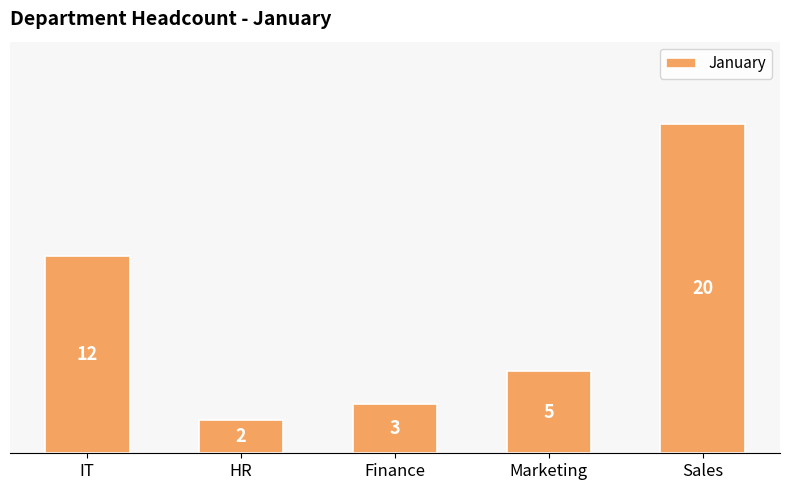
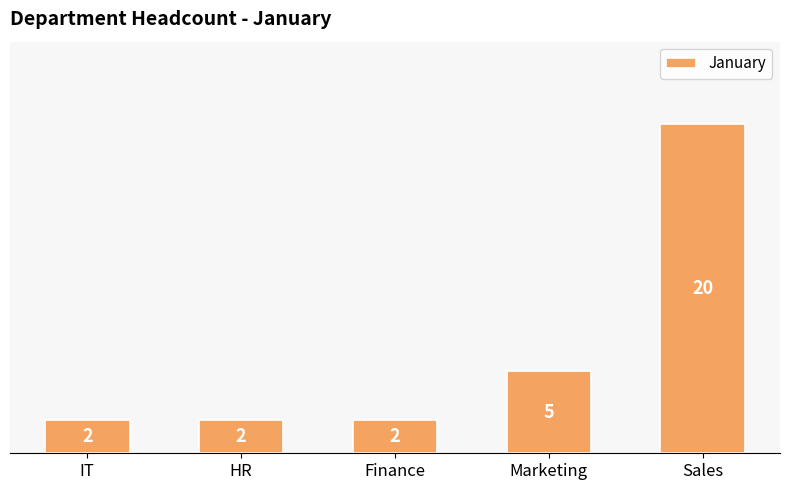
IT: 12 -> 2
Finance: 3 -> 2
